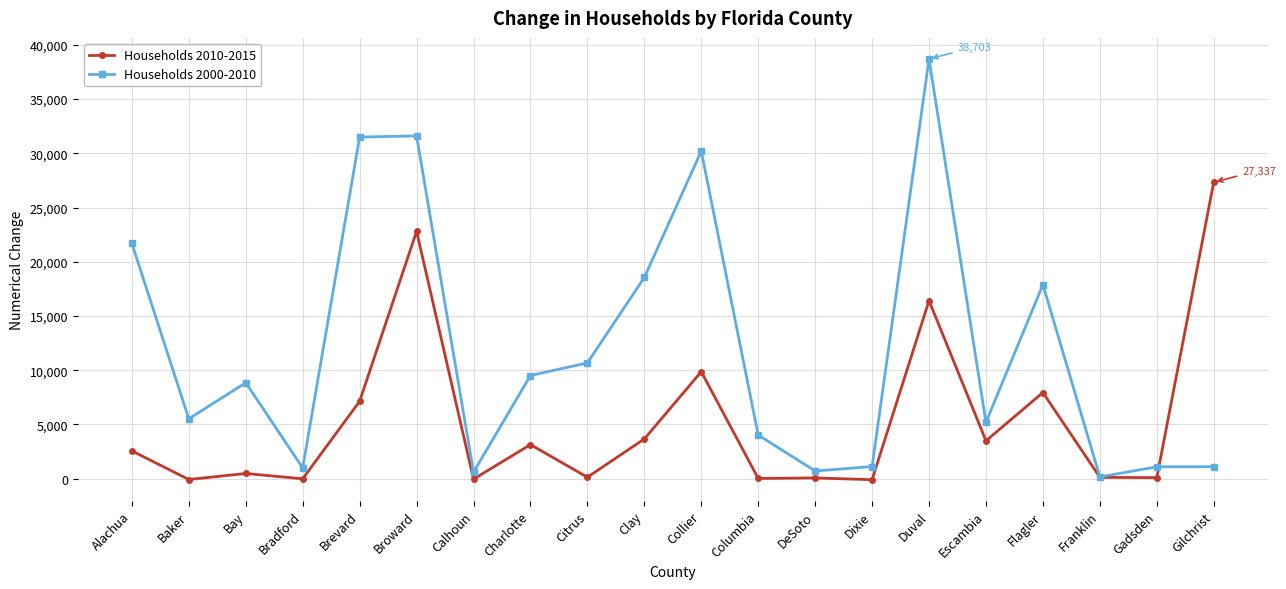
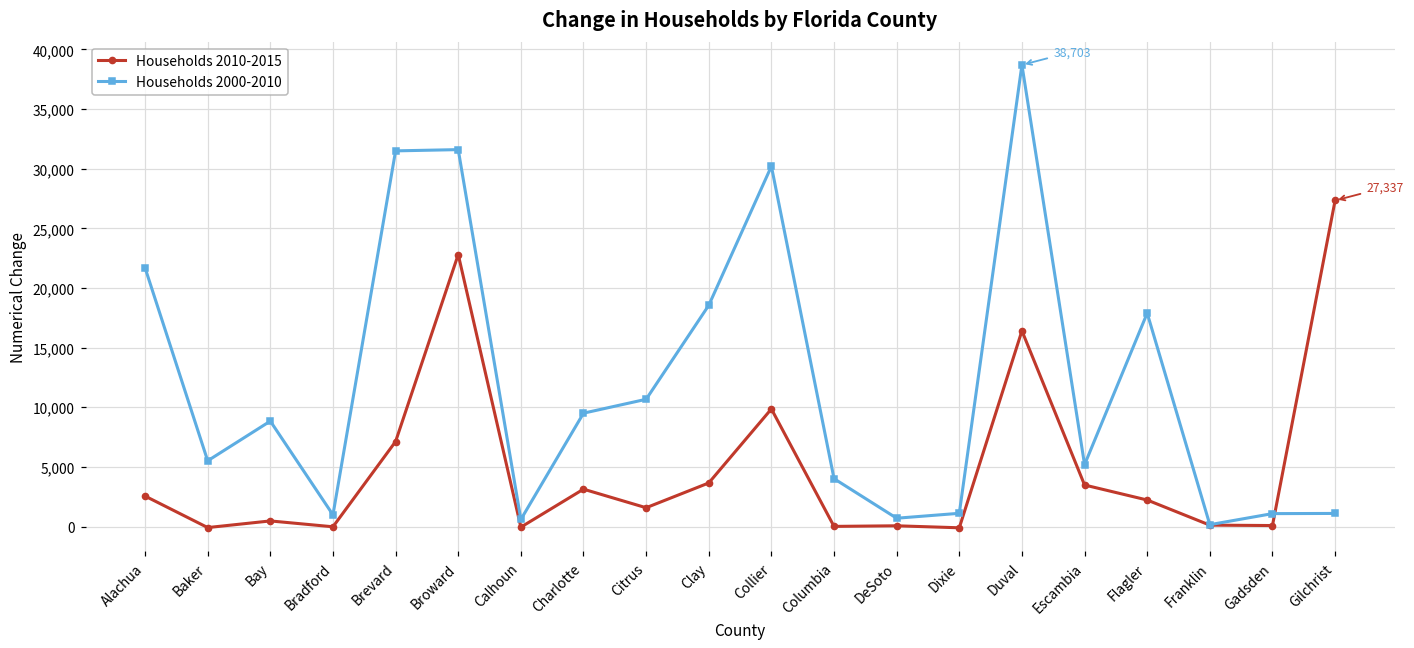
Households 2010-2015, Citrus: 100 -> 1,600
Households 2010-2015, Flagler: 7,900 -> 2,200
